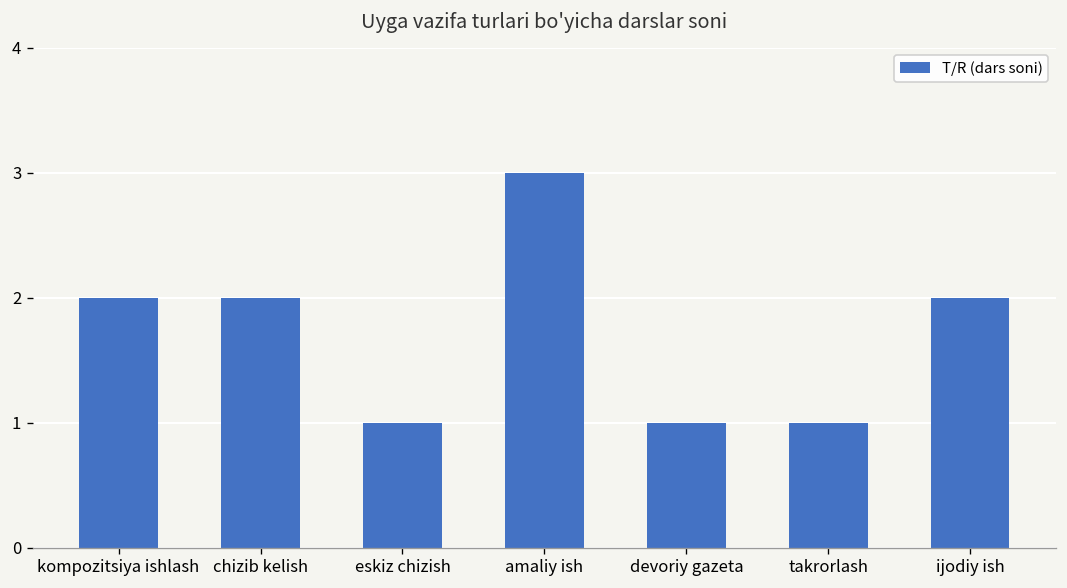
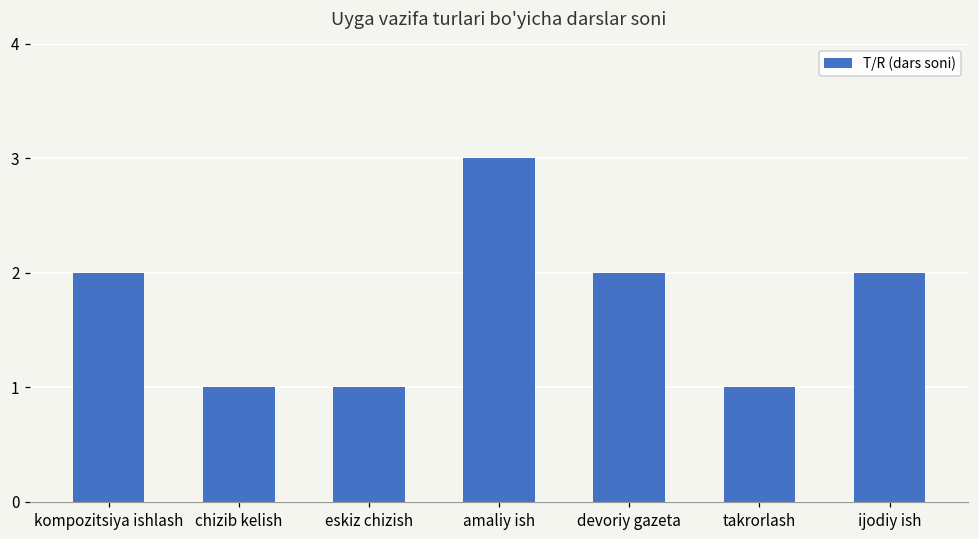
chizib kelish: 2 -> 1
devoriy gazeta: 1 -> 2
